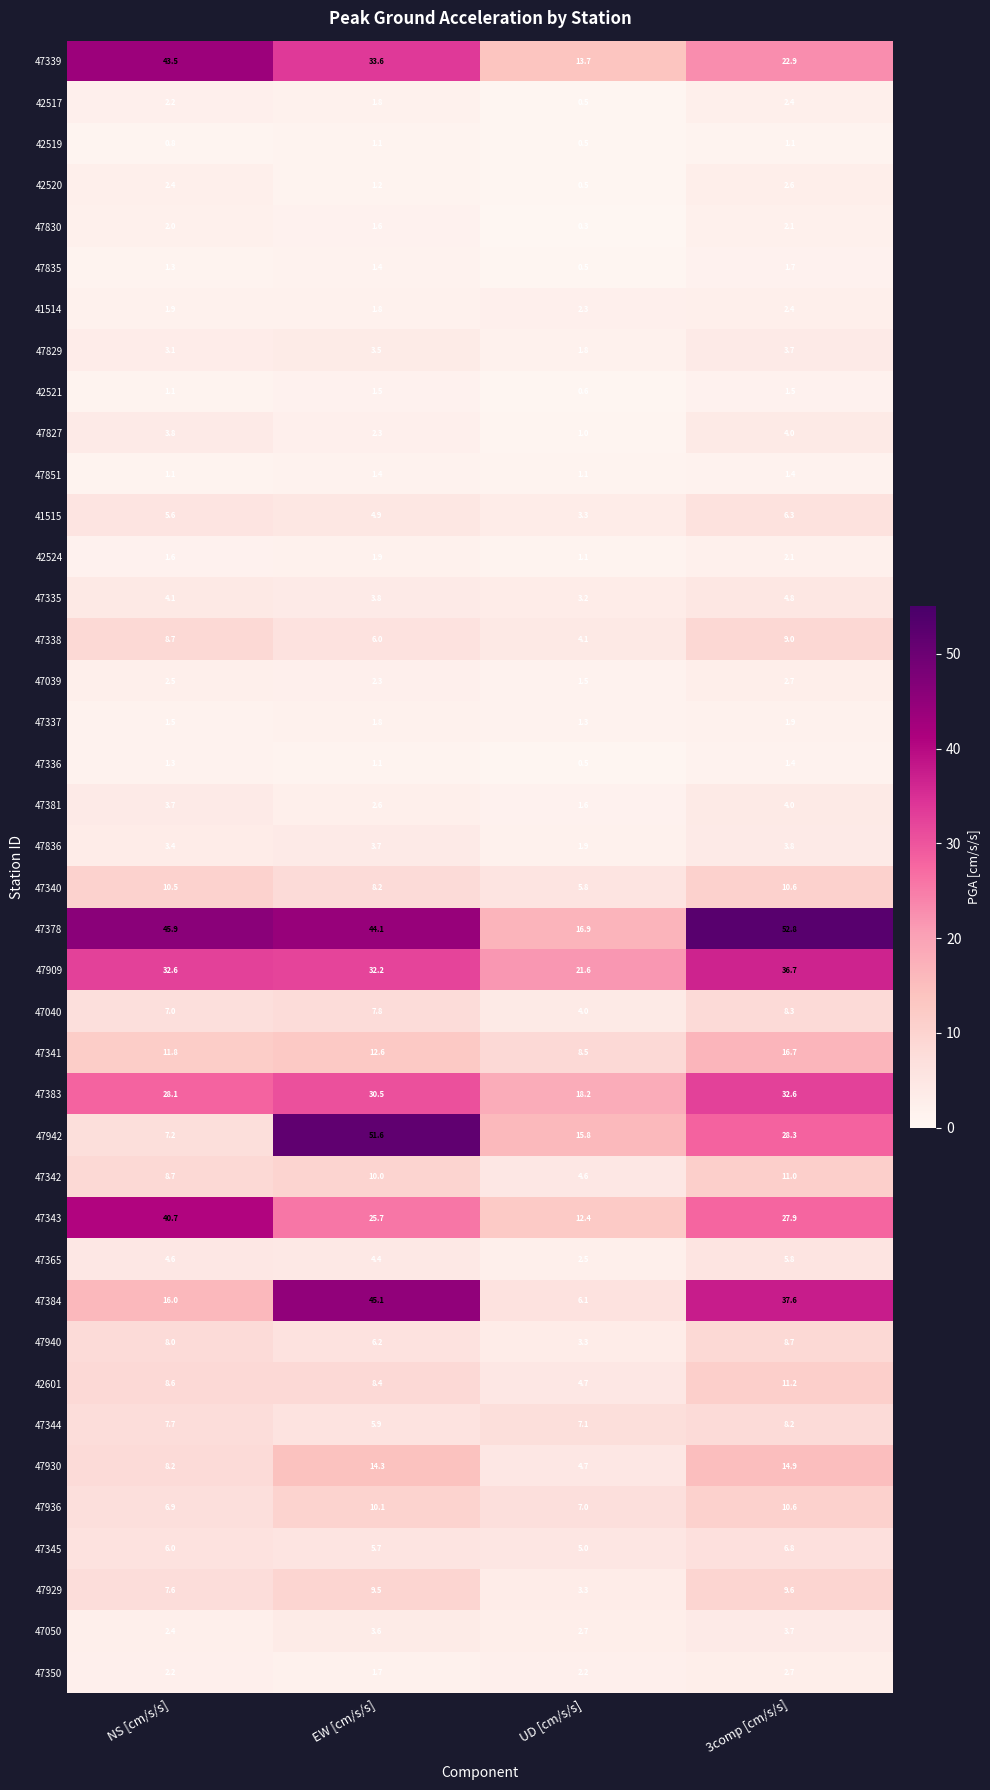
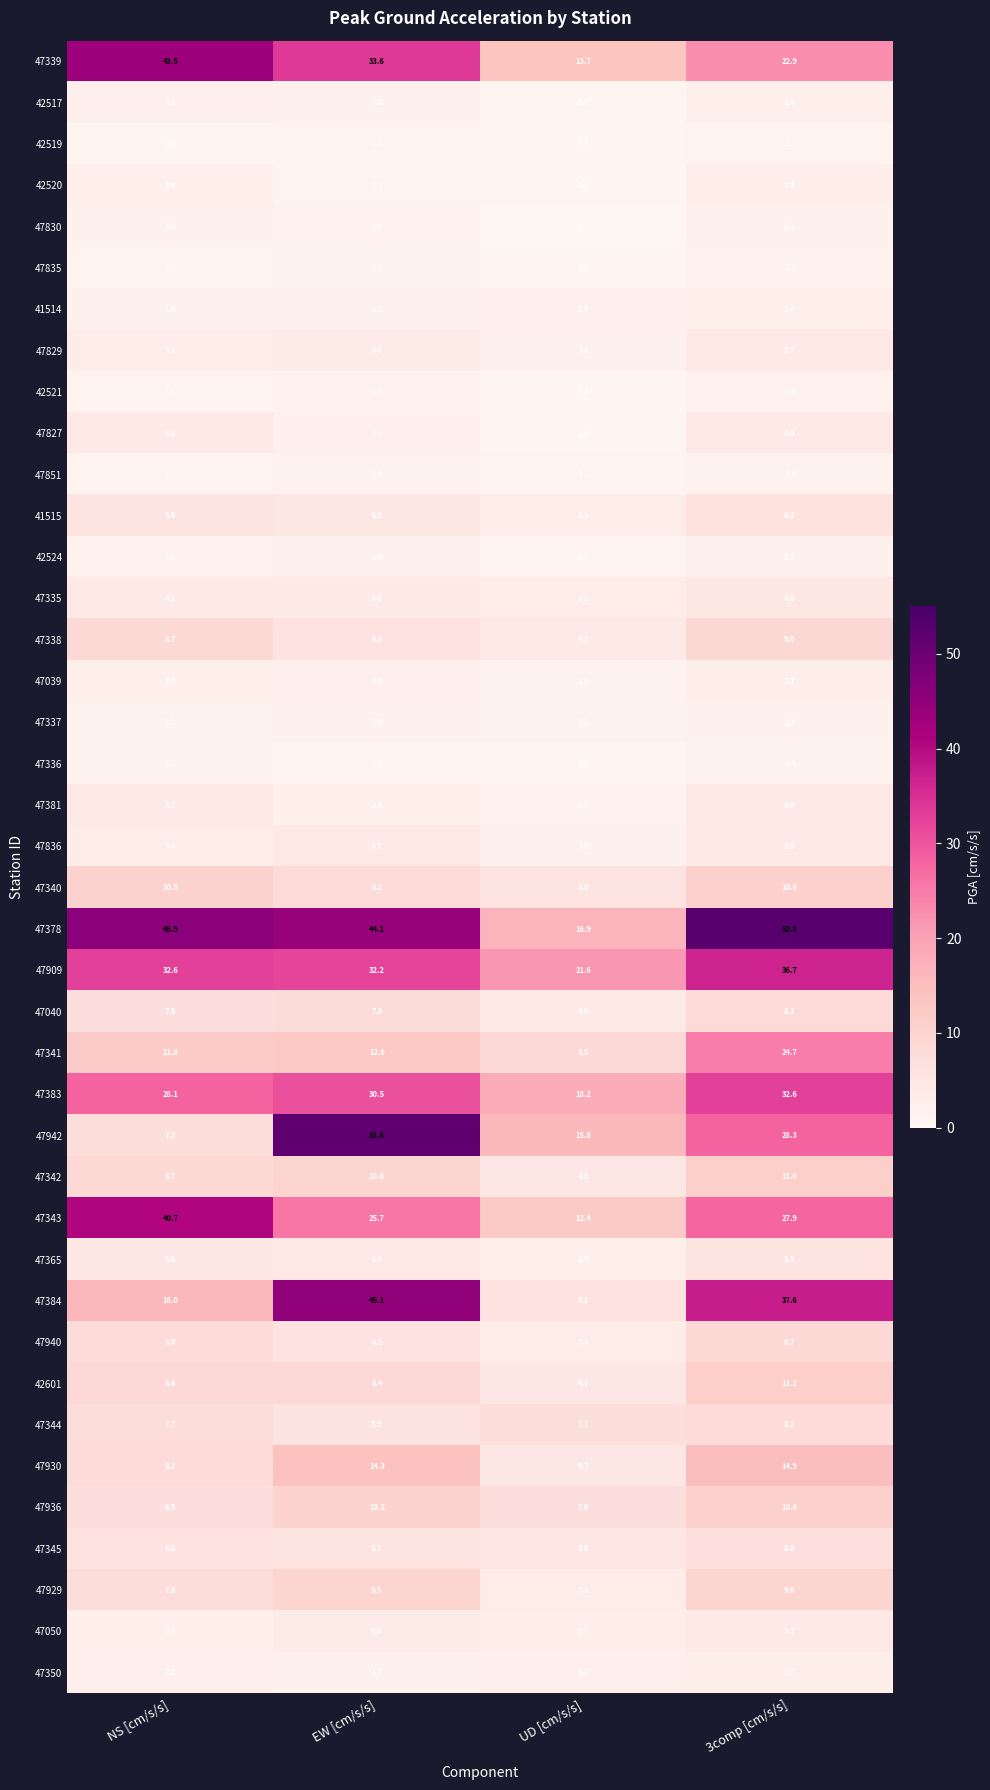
47341, 3comp [cm/s/s]: 16.7 -> 24.7
